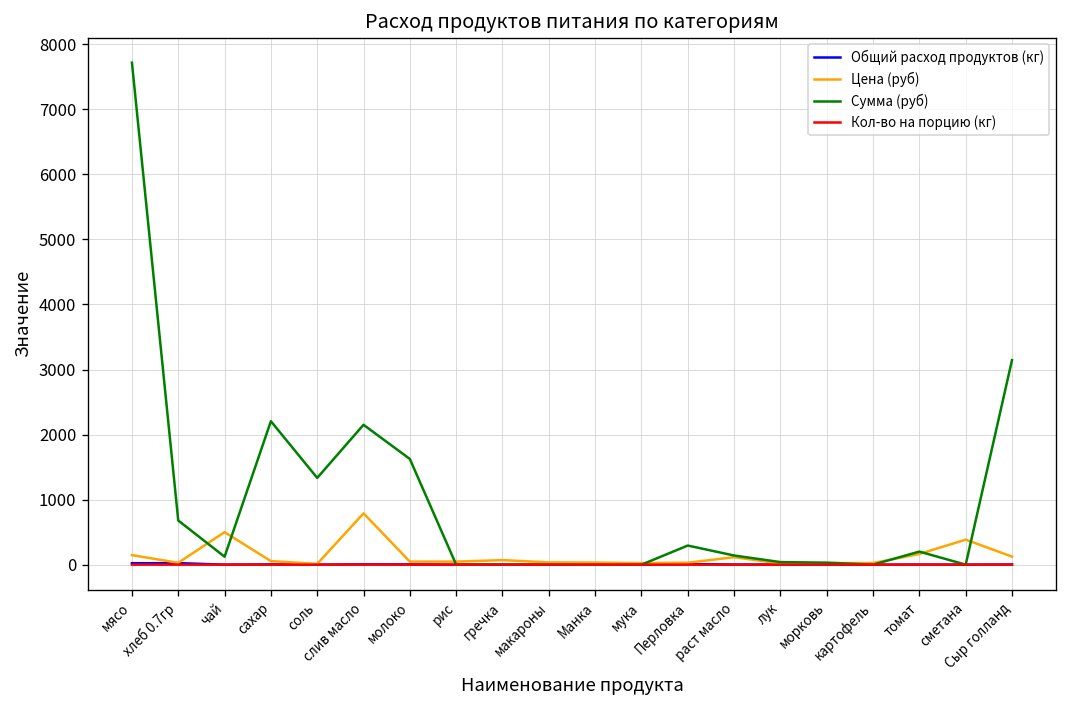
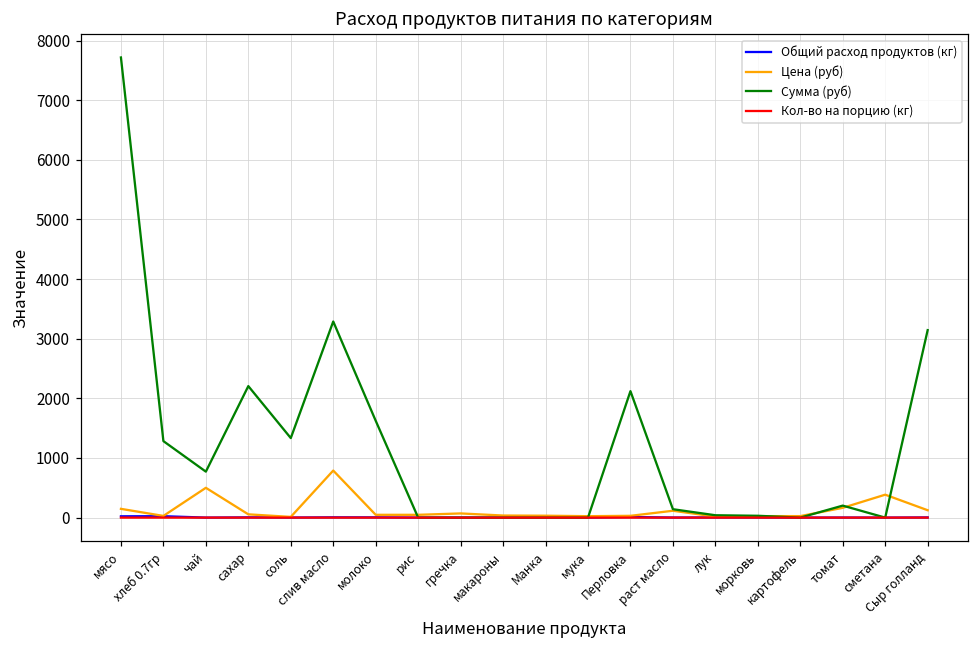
Сумма (руб), хлеб 0.7гр: 700 -> 1300
Сумма (руб), чай: 100 -> 800
Сумма (руб), слив масло: 2200 -> 3300
Сумма (руб), Перловка: 300 -> 2100
